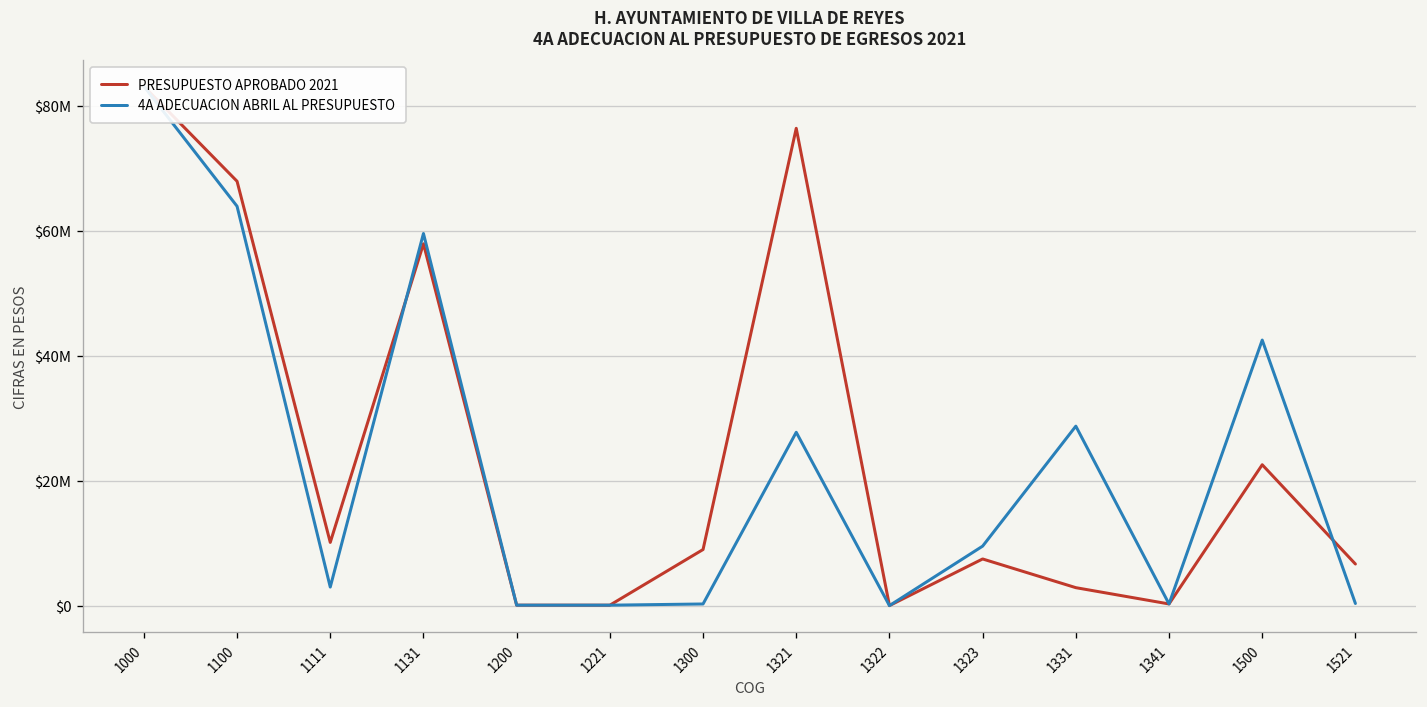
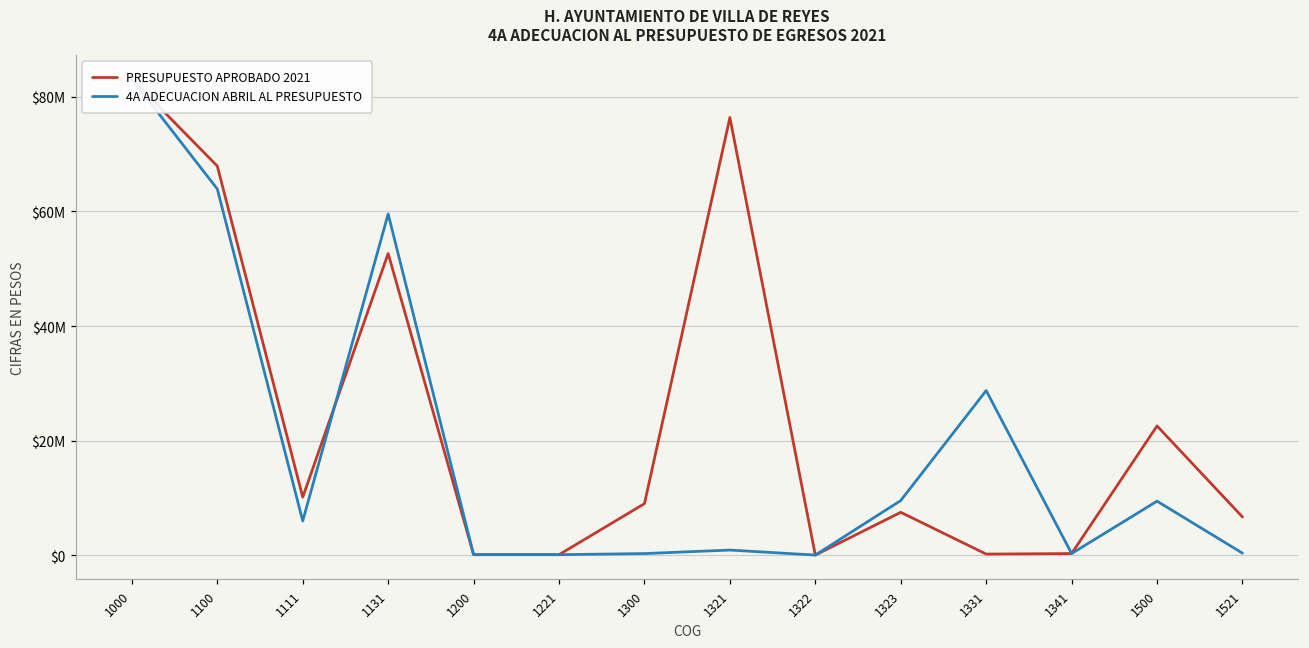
4A ADECUACION ABRIL AL PRESUPUESTO, 1111: $3000000 -> $6000000
PRESUPUESTO APROBADO 2021, 1131: $58000000 -> $53000000
4A ADECUACION ABRIL AL PRESUPUESTO, 1321: $28000000 -> $1000000
PRESUPUESTO APROBADO 2021, 1331: $3000000 -> $0
4A ADECUACION ABRIL AL PRESUPUESTO, 1500: $43000000 -> $9000000
